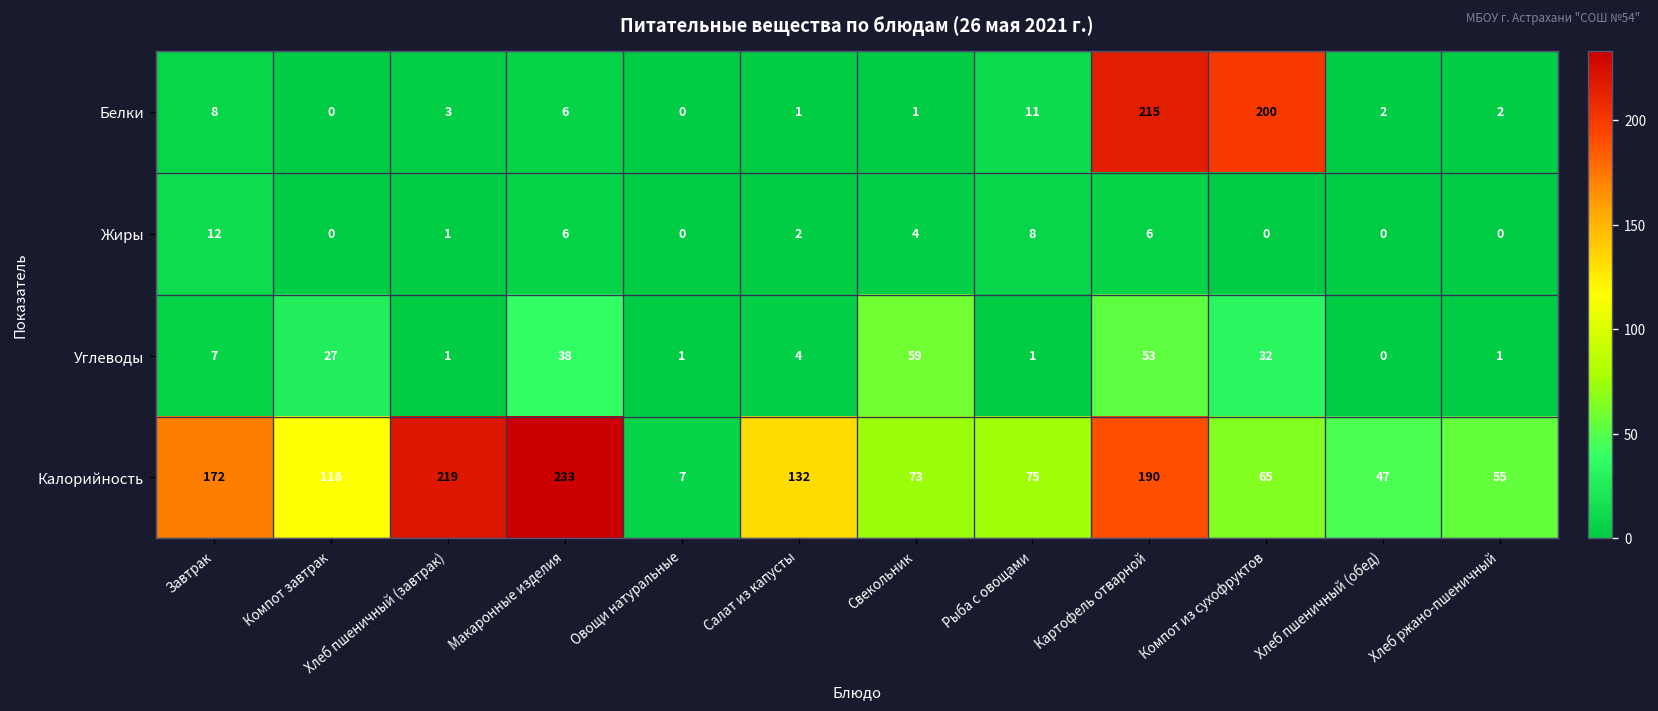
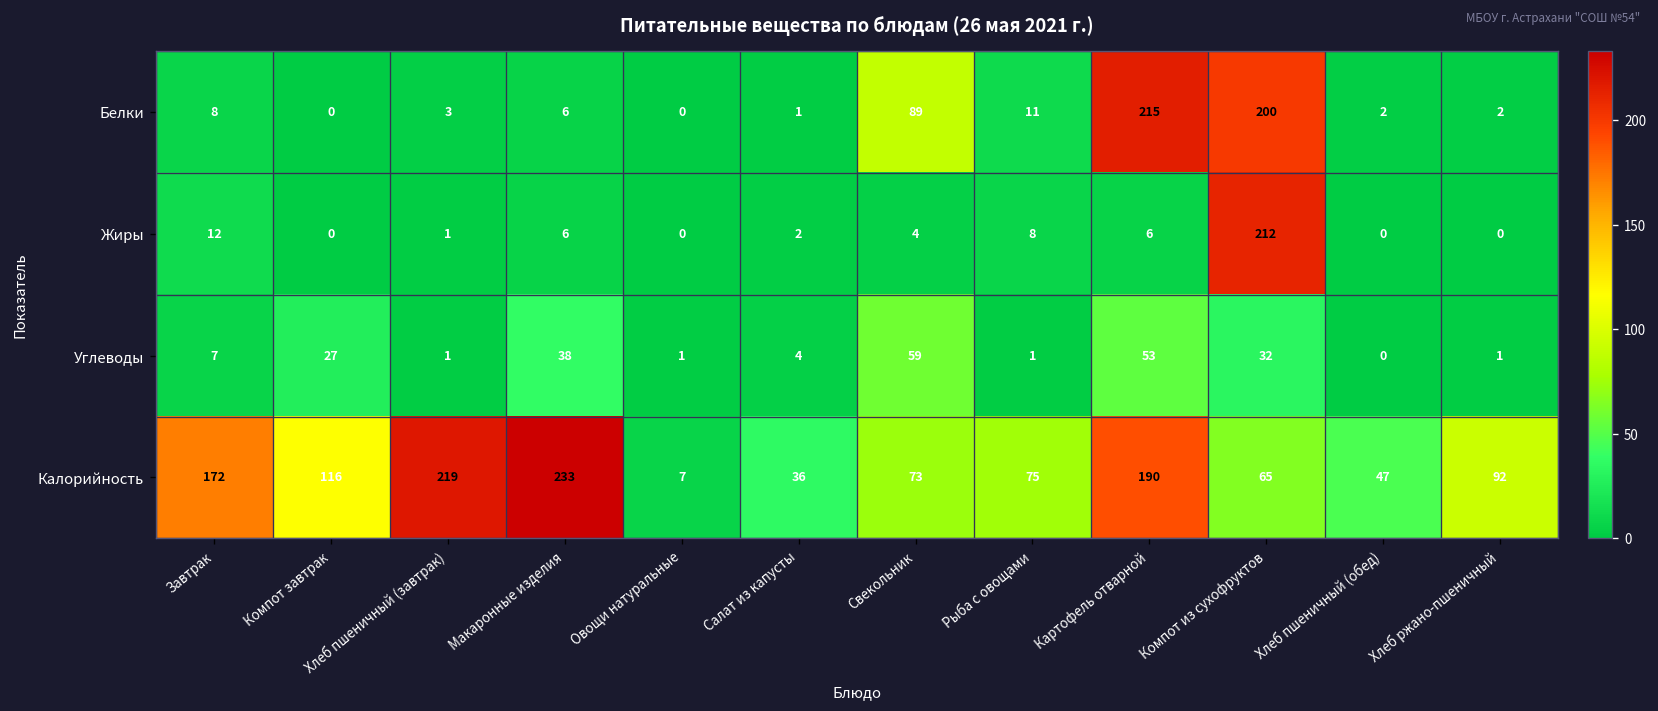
Белки, Свекольник: 1 -> 89
Жиры, Компот из сухофруктов: 0 -> 212
Калорийность, Салат из капусты: 132 -> 36
Калорийность, Хлеб ржано-пшеничный: 55 -> 92
